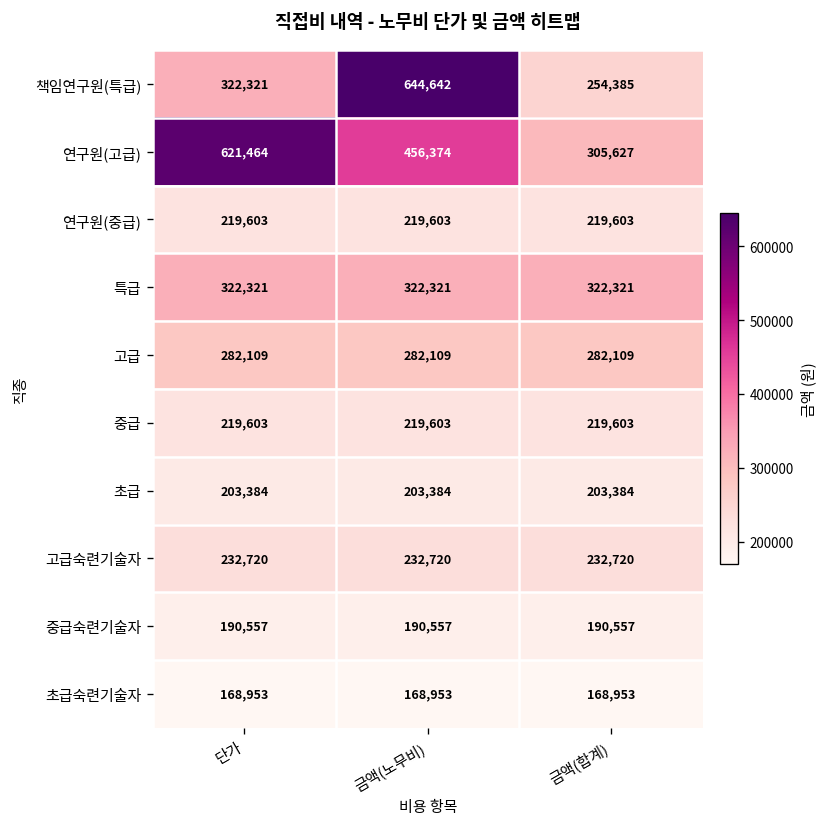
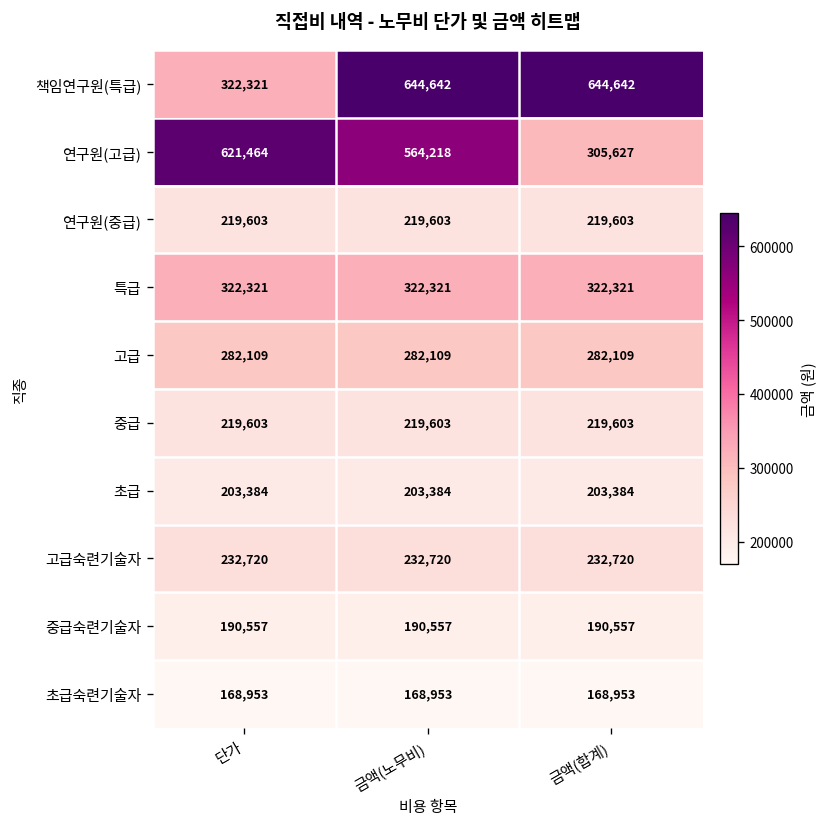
책임연구원(특급), 금액(합계): 254,385 -> 644,642
연구원(고급), 금액(노무비): 456,374 -> 564,218
